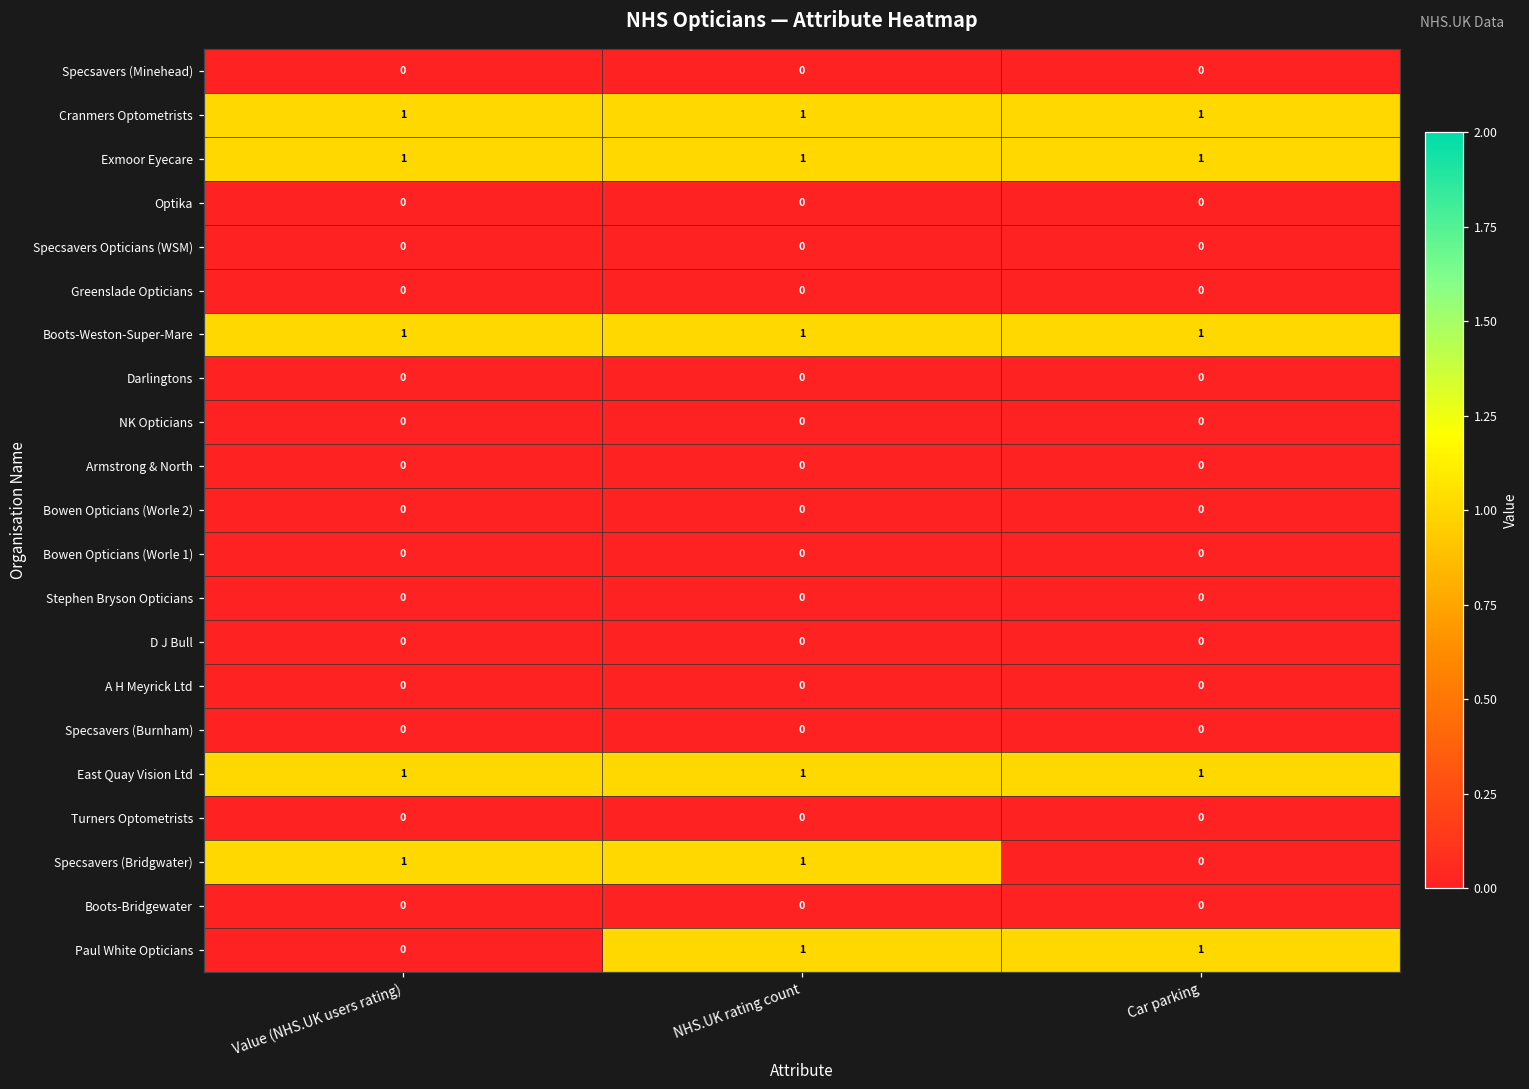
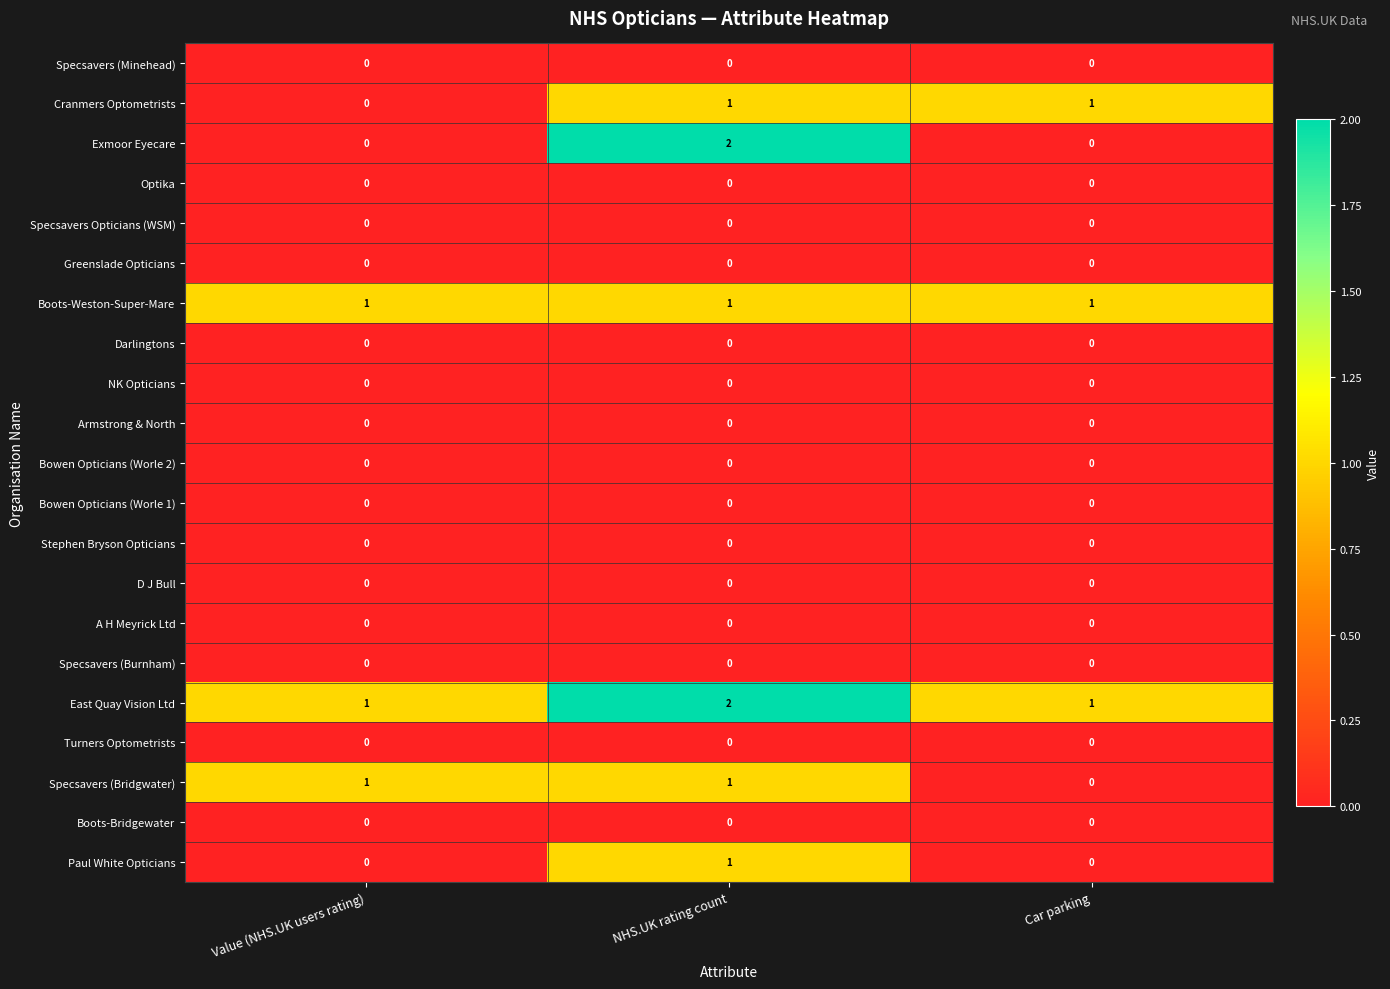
Cranmers Optometrists, Value (NHS.UK users rating): 1 -> 0
Exmoor Eyecare, Value (NHS.UK users rating): 1 -> 0
Exmoor Eyecare, NHS.UK rating count: 1 -> 2
Exmoor Eyecare, Car parking: 1 -> 0
East Quay Vision Ltd, NHS.UK rating count: 1 -> 2
Paul White Opticians, Car parking: 1 -> 0
